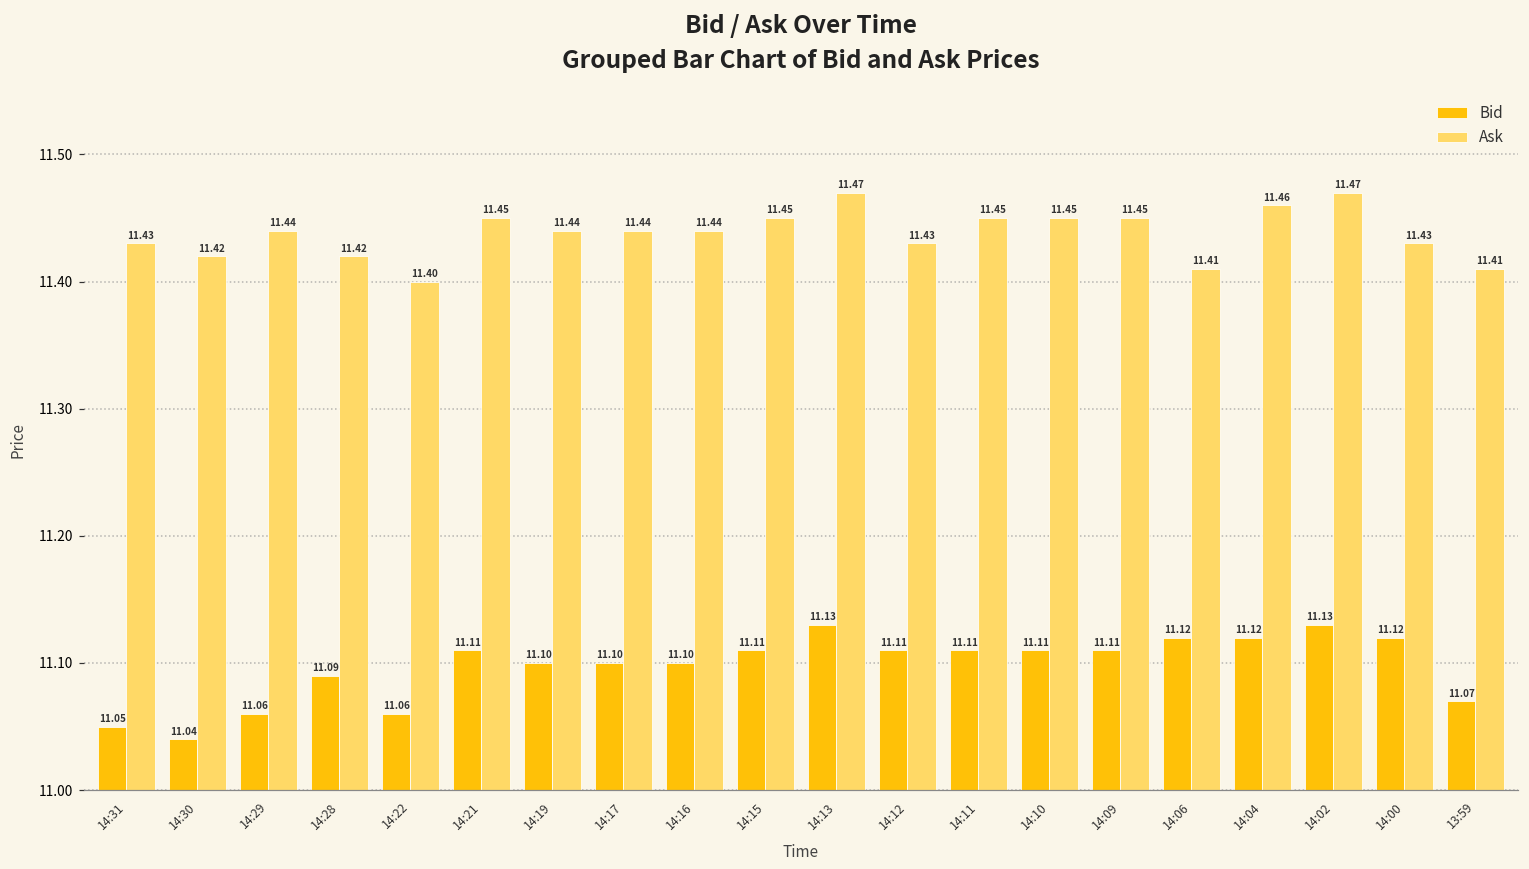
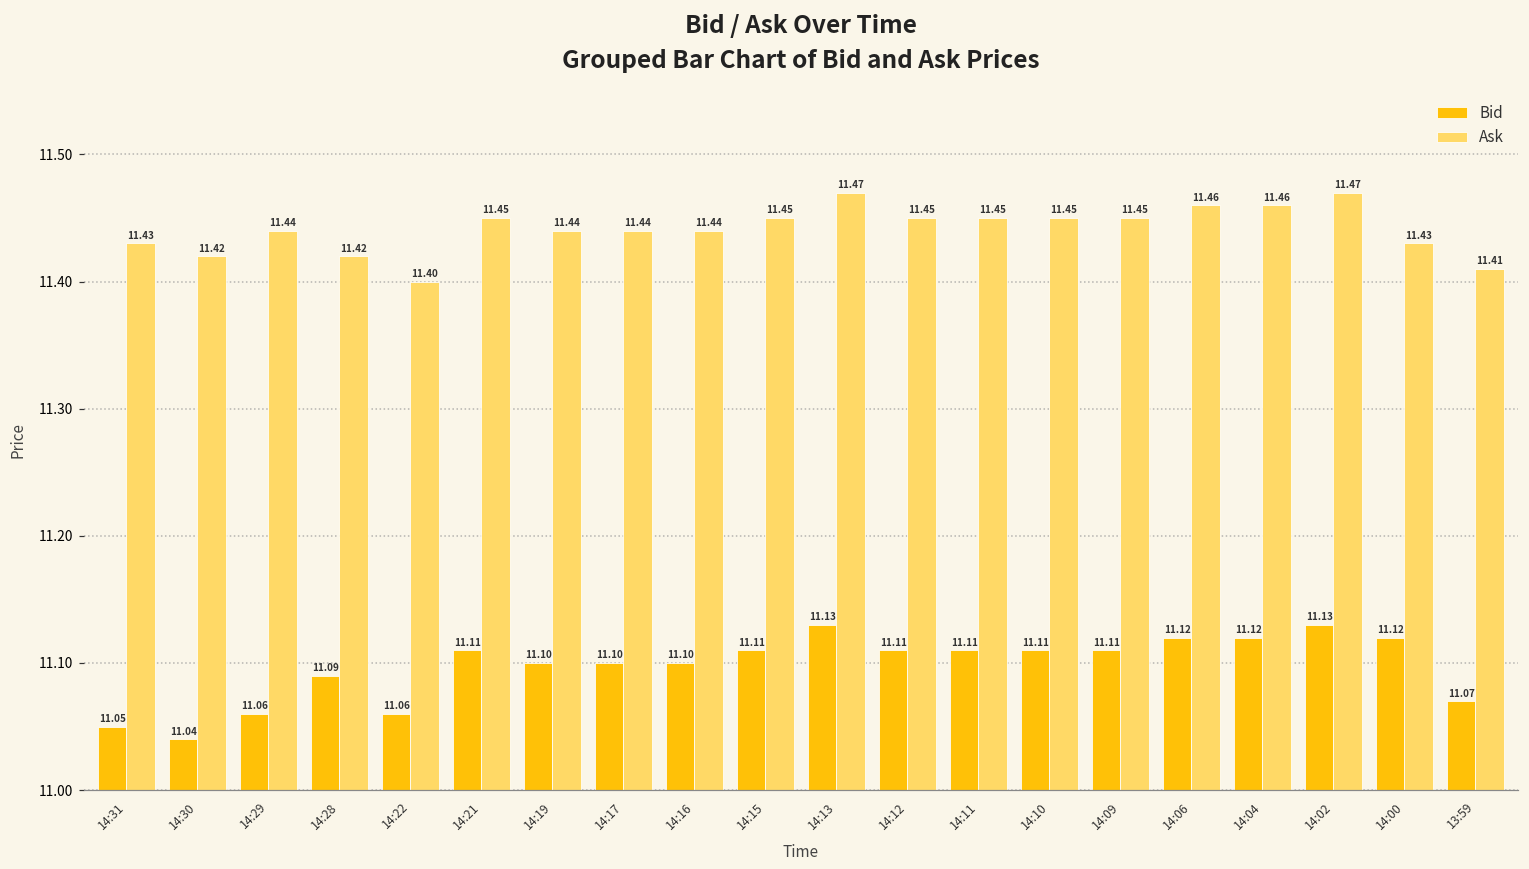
Ask, 14:12: 11.43 -> 11.45
Ask, 14:06: 11.41 -> 11.46
